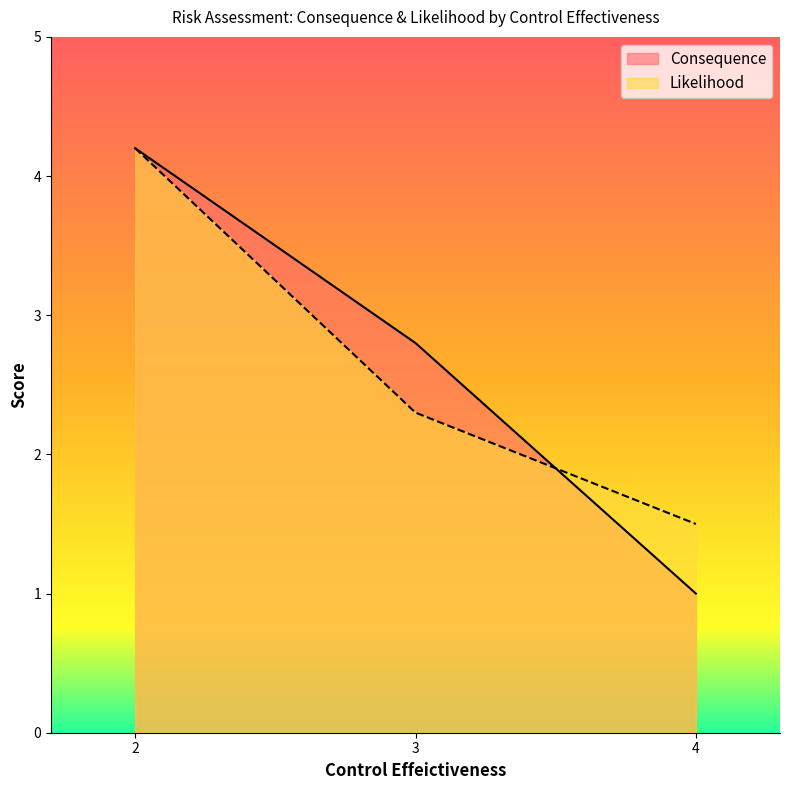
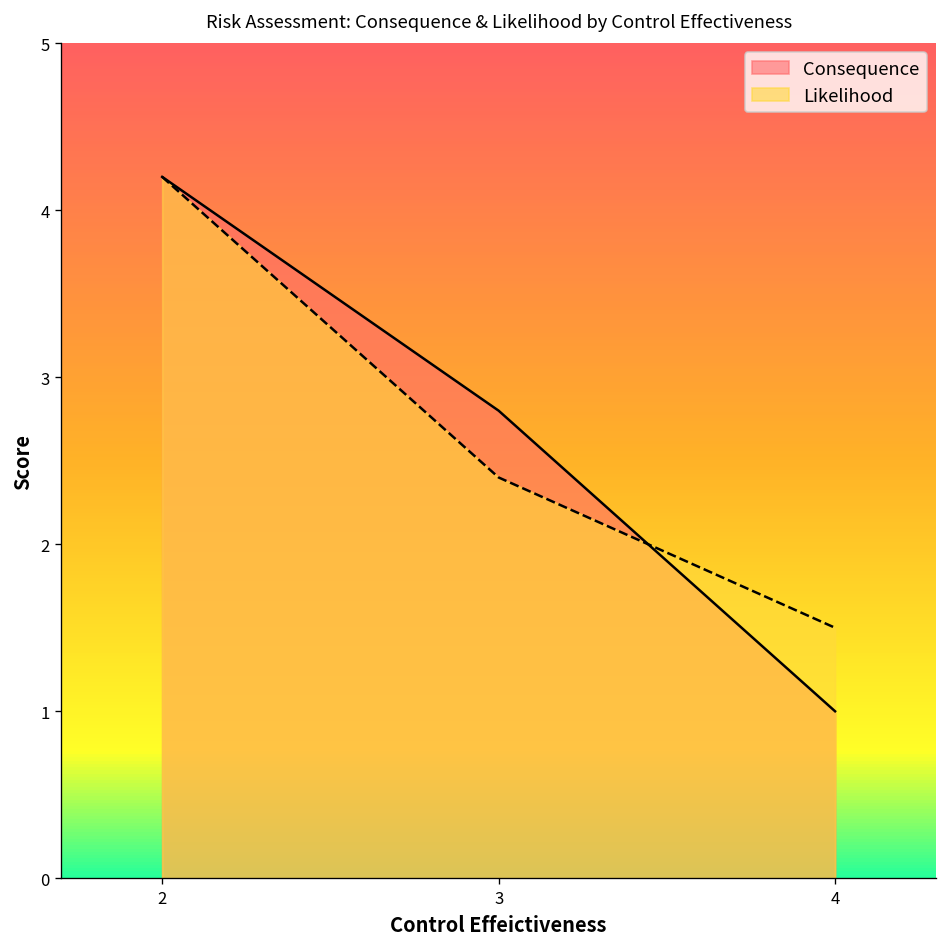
Likelihood, 3: 2.3 -> 2.4
